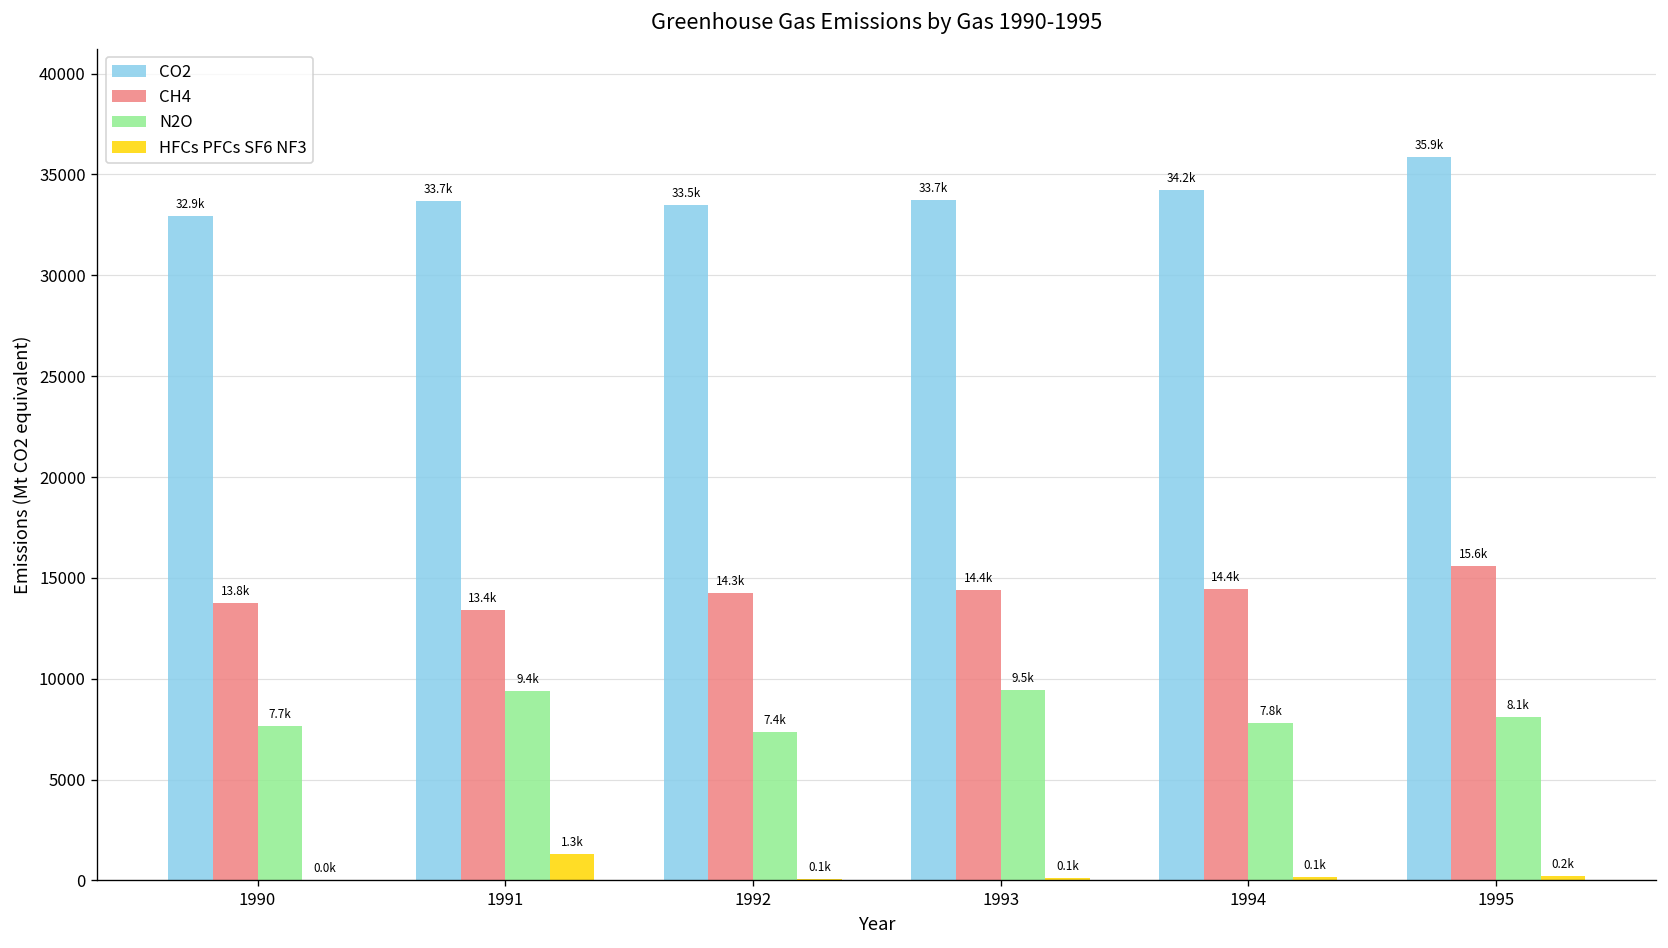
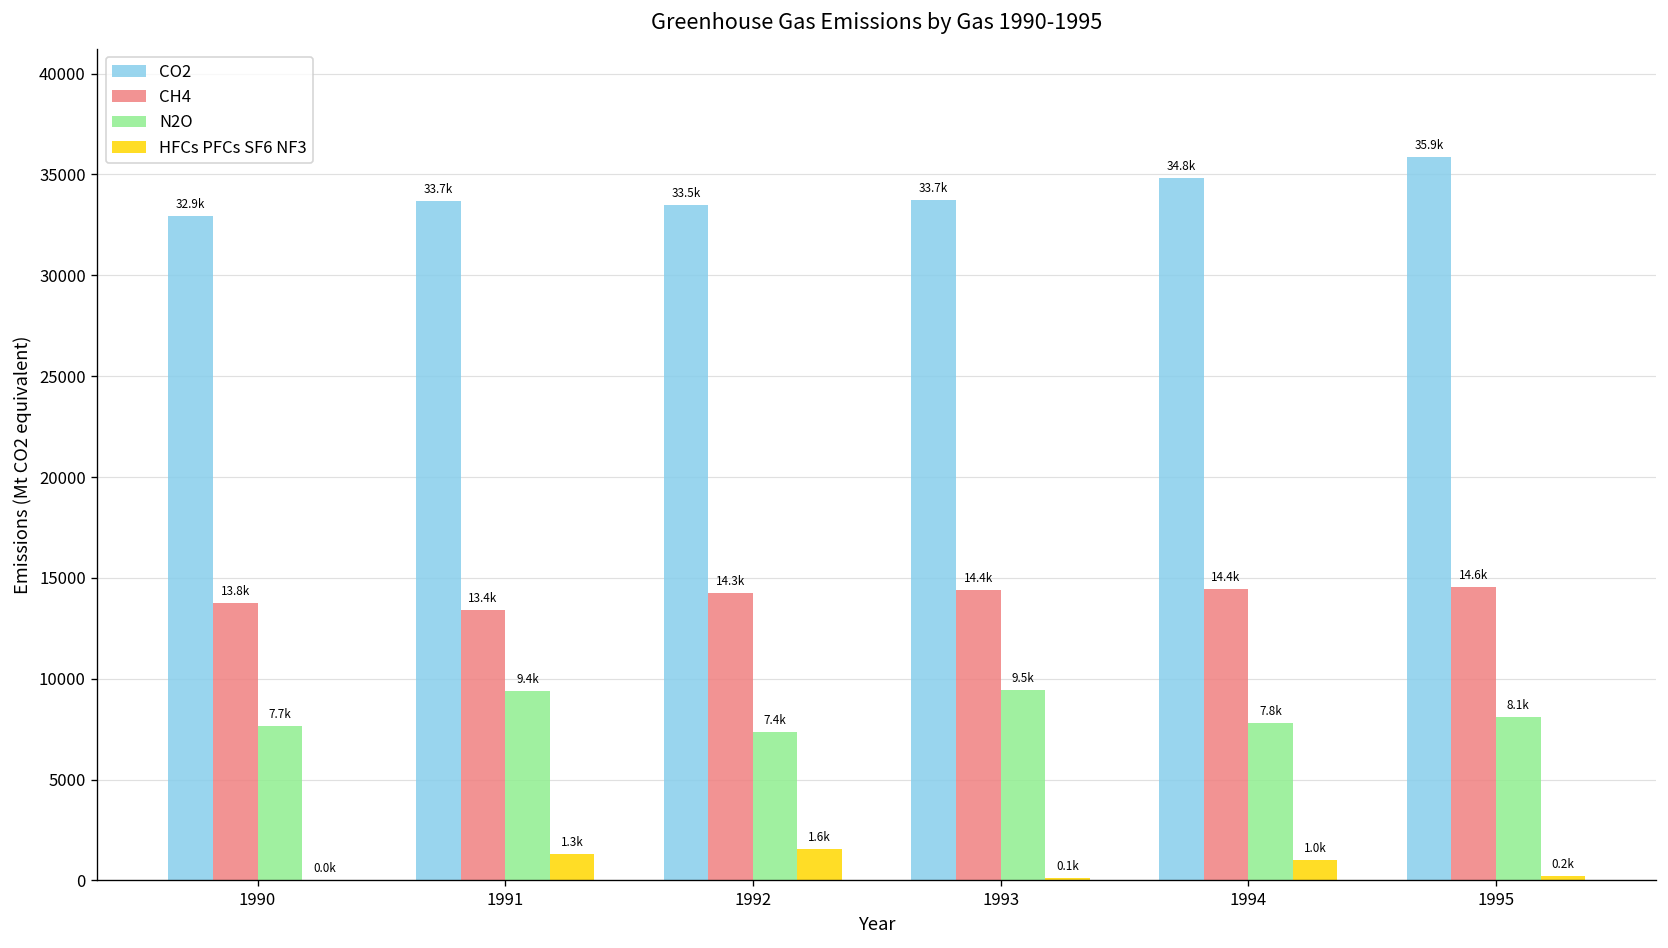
HFCs PFCs SF6 NF3, 1992: 0.1k -> 1.6k
CO2, 1994: 34.2k -> 34.8k
HFCs PFCs SF6 NF3, 1994: 0.1k -> 1.0k
CH4, 1995: 15.6k -> 14.6k
